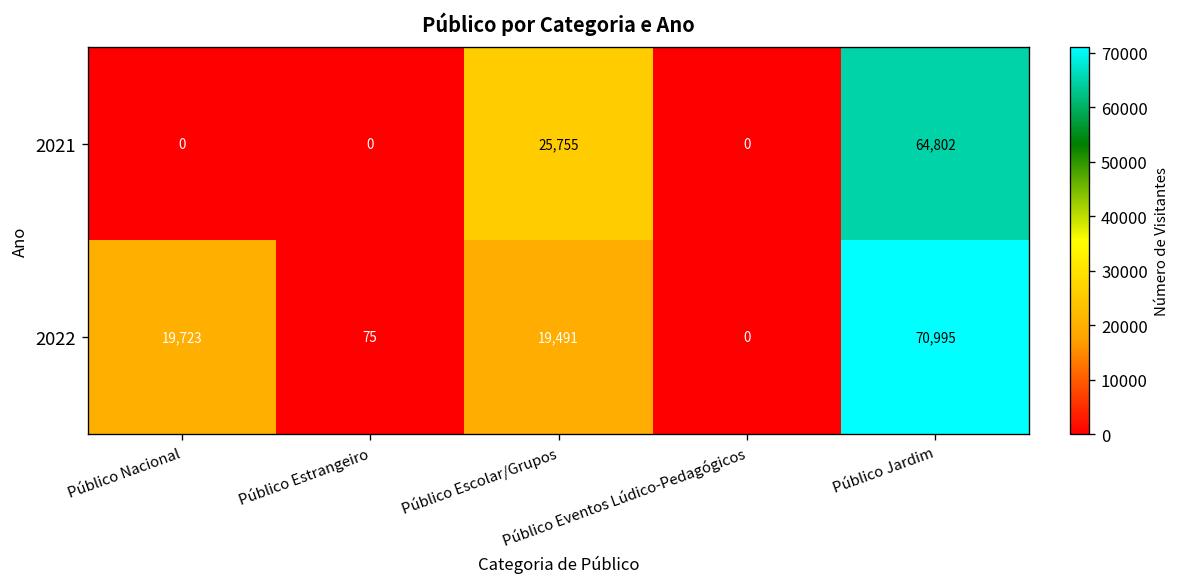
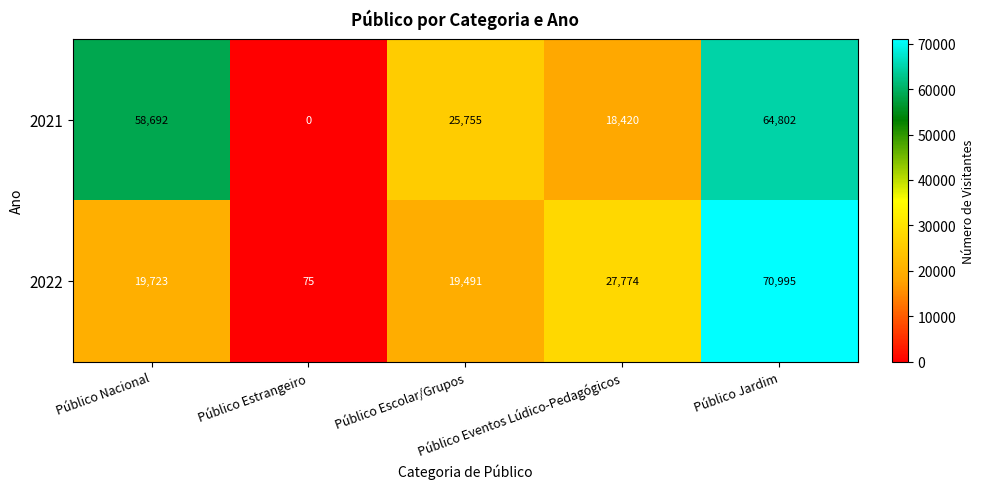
2021, Público Nacional: 0 -> 58,692
2021, Público Eventos Lúdico-Pedagógicos: 0 -> 18,420
2022, Público Eventos Lúdico-Pedagógicos: 0 -> 27,774
